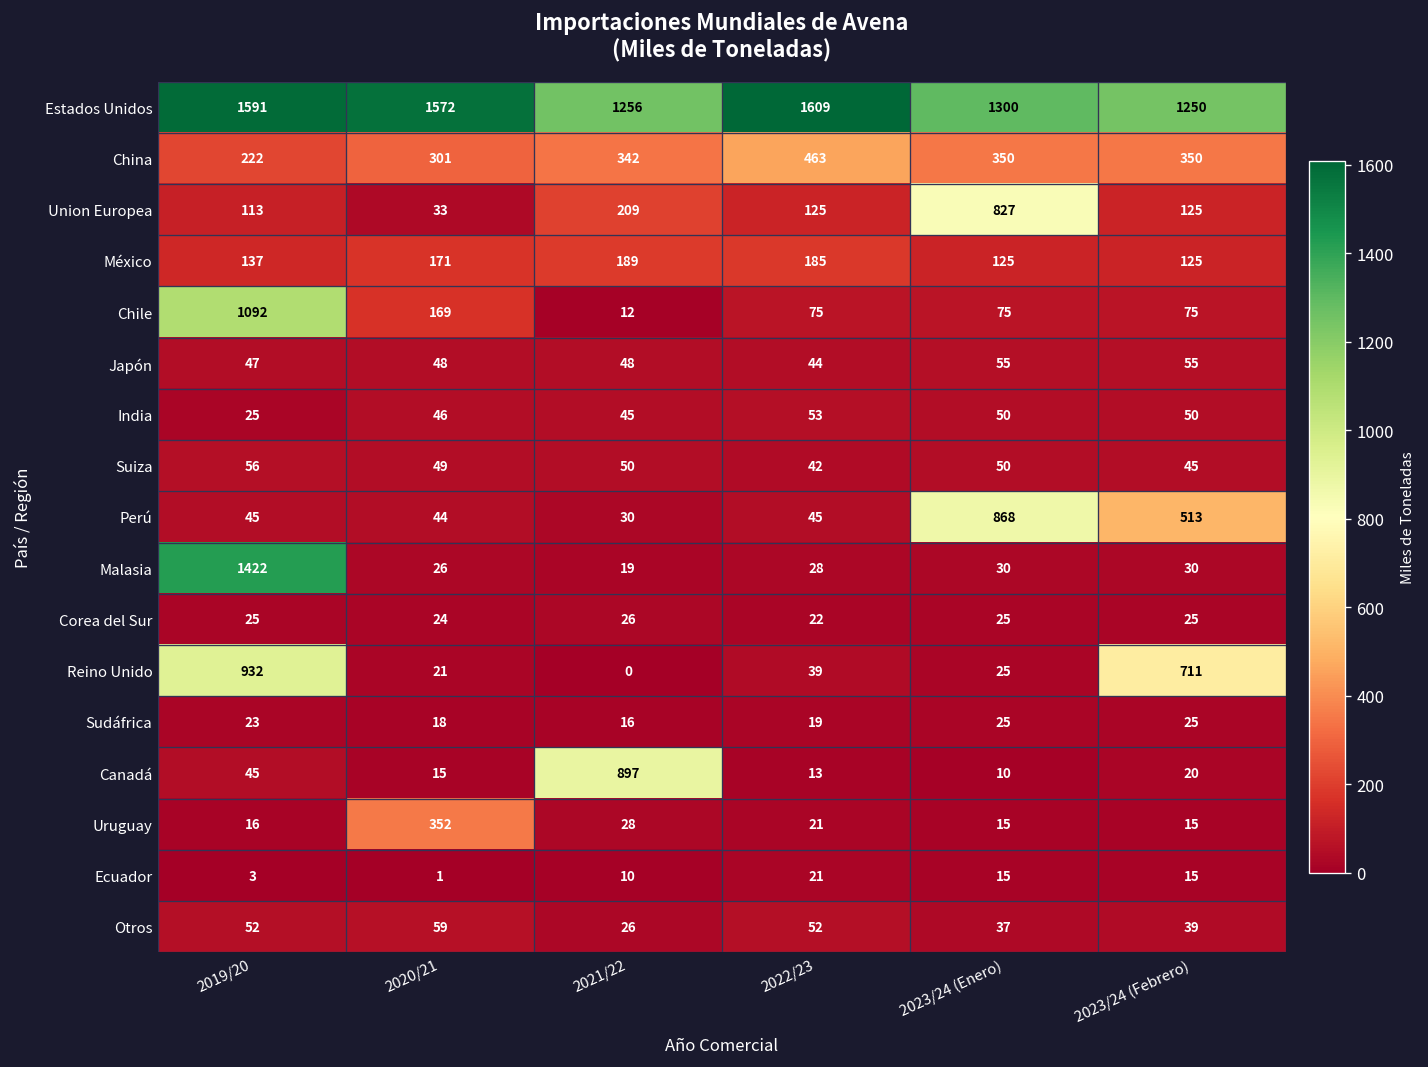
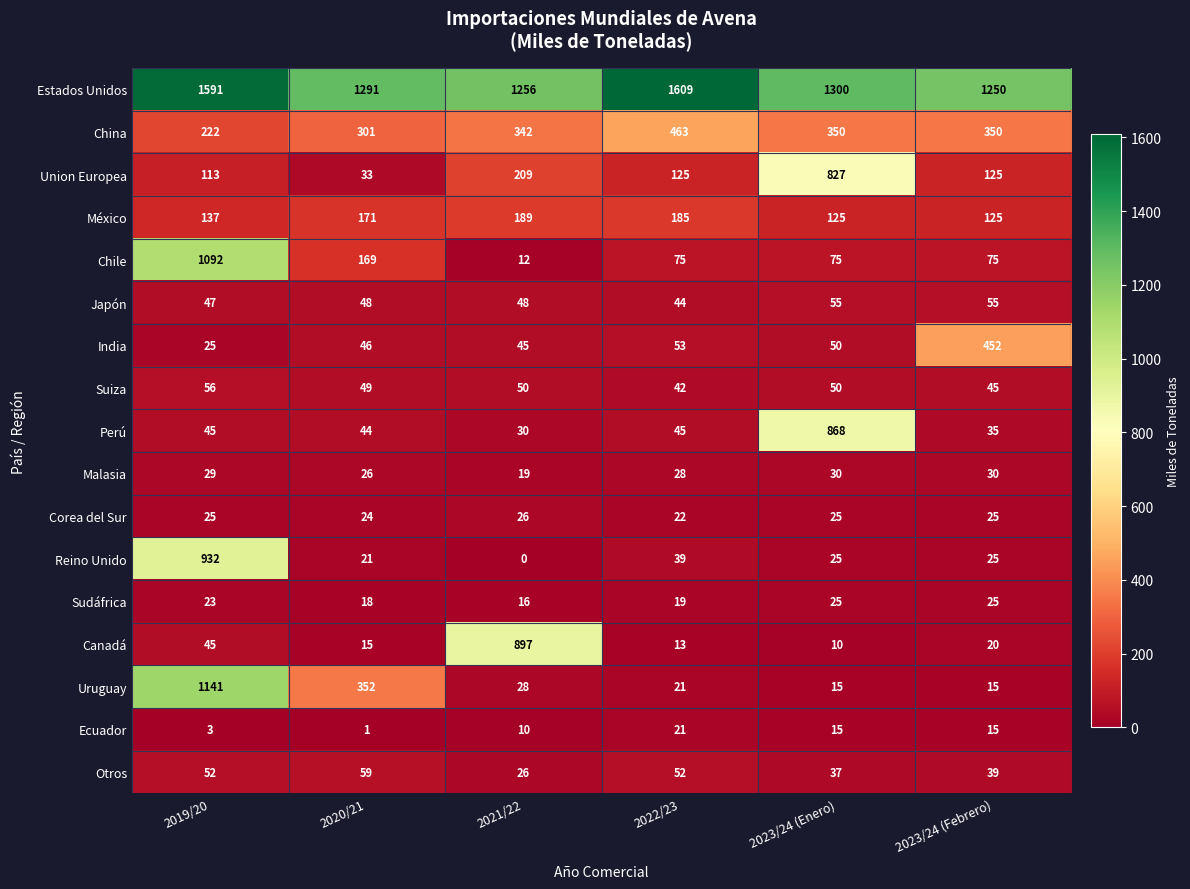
Estados Unidos, 2020/21: 1572 -> 1291
India, 2023/24 (Febrero): 50 -> 452
Perú, 2023/24 (Febrero): 513 -> 35
Malasia, 2019/20: 1422 -> 29
Reino Unido, 2023/24 (Febrero): 711 -> 25
Uruguay, 2019/20: 16 -> 1141
